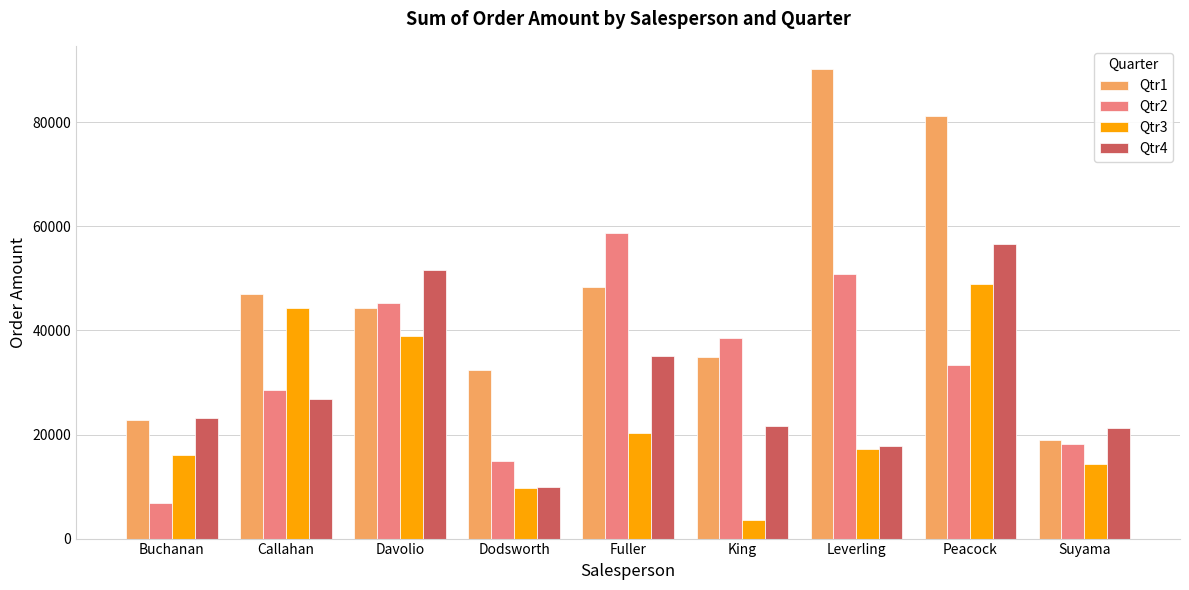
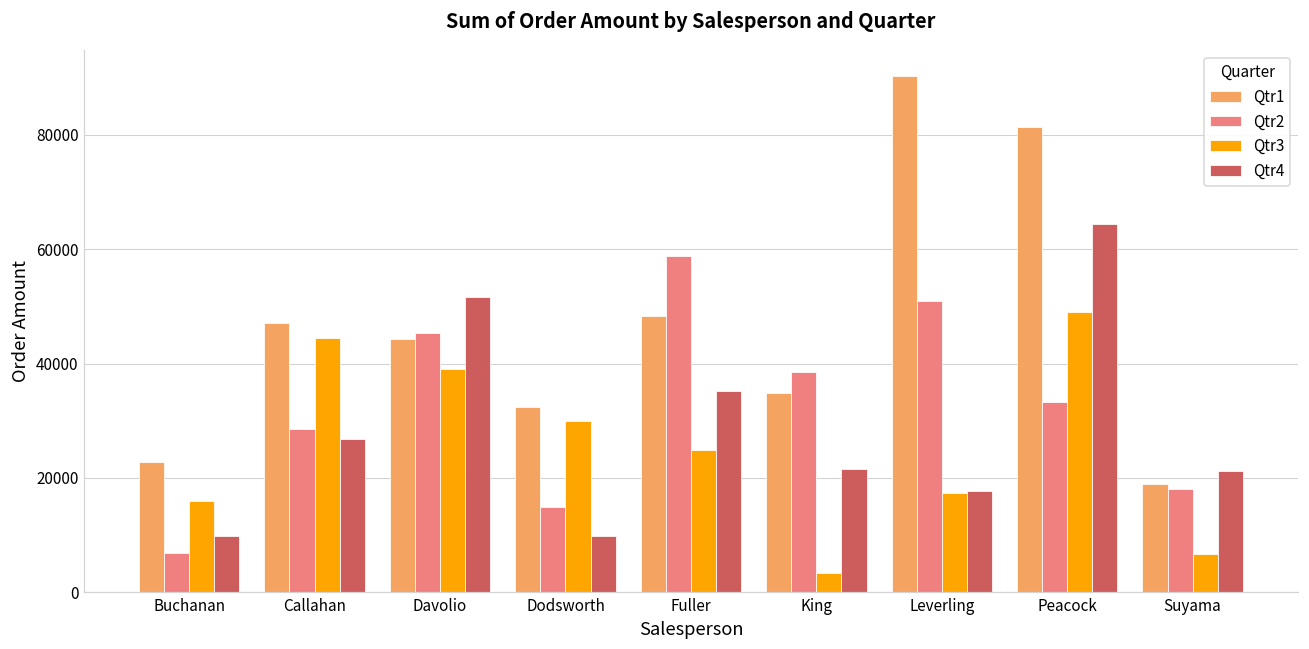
Qtr4, Buchanan: 23000 -> 10000
Qtr3, Dodsworth: 10000 -> 30000
Qtr3, Fuller: 20000 -> 25000
Qtr4, Peacock: 57000 -> 64000
Qtr3, Suyama: 14000 -> 7000
